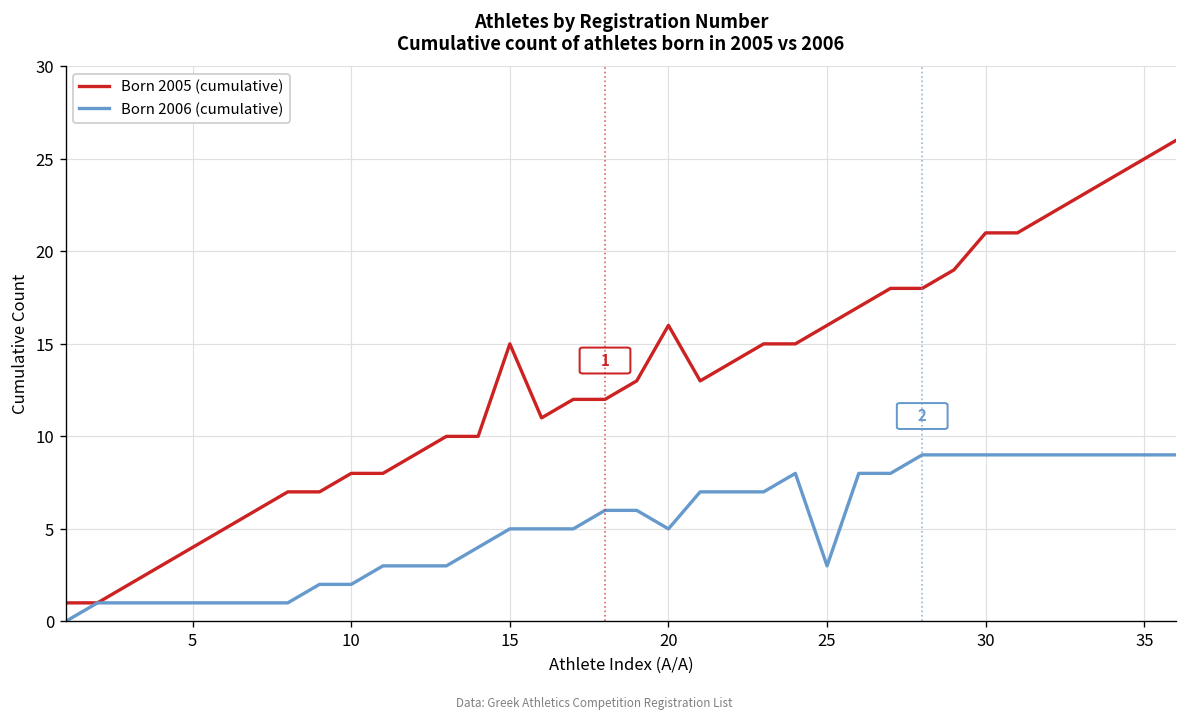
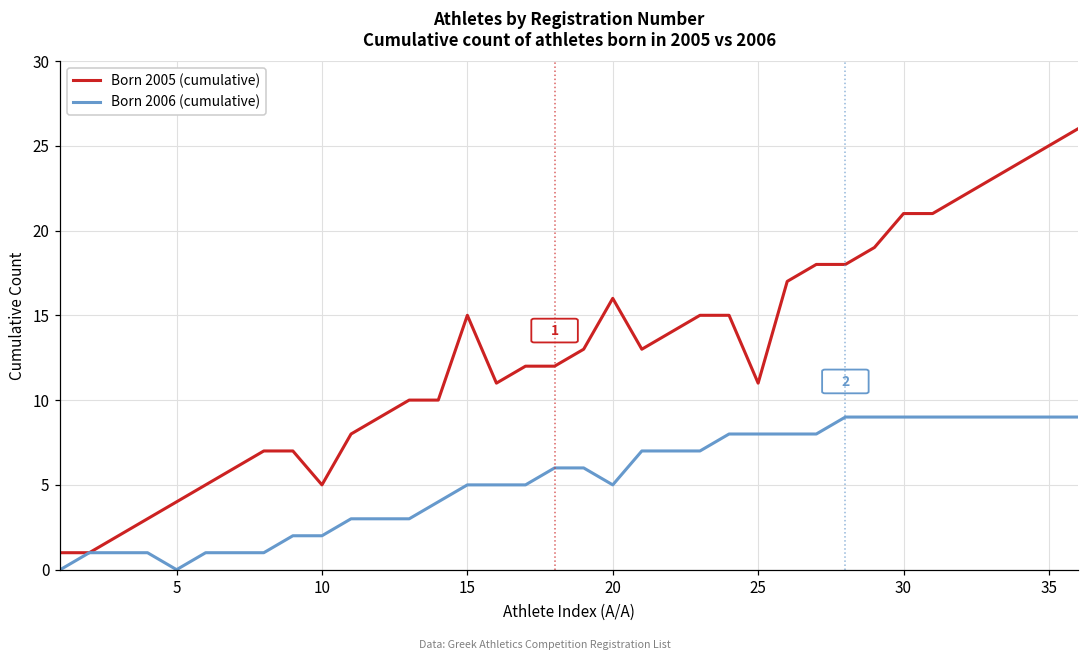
Born 2006 (cumulative), 5: 1 -> 0
Born 2005 (cumulative), 10: 8 -> 5
Born 2005 (cumulative), 25: 16 -> 11
Born 2006 (cumulative), 25: 3 -> 8
